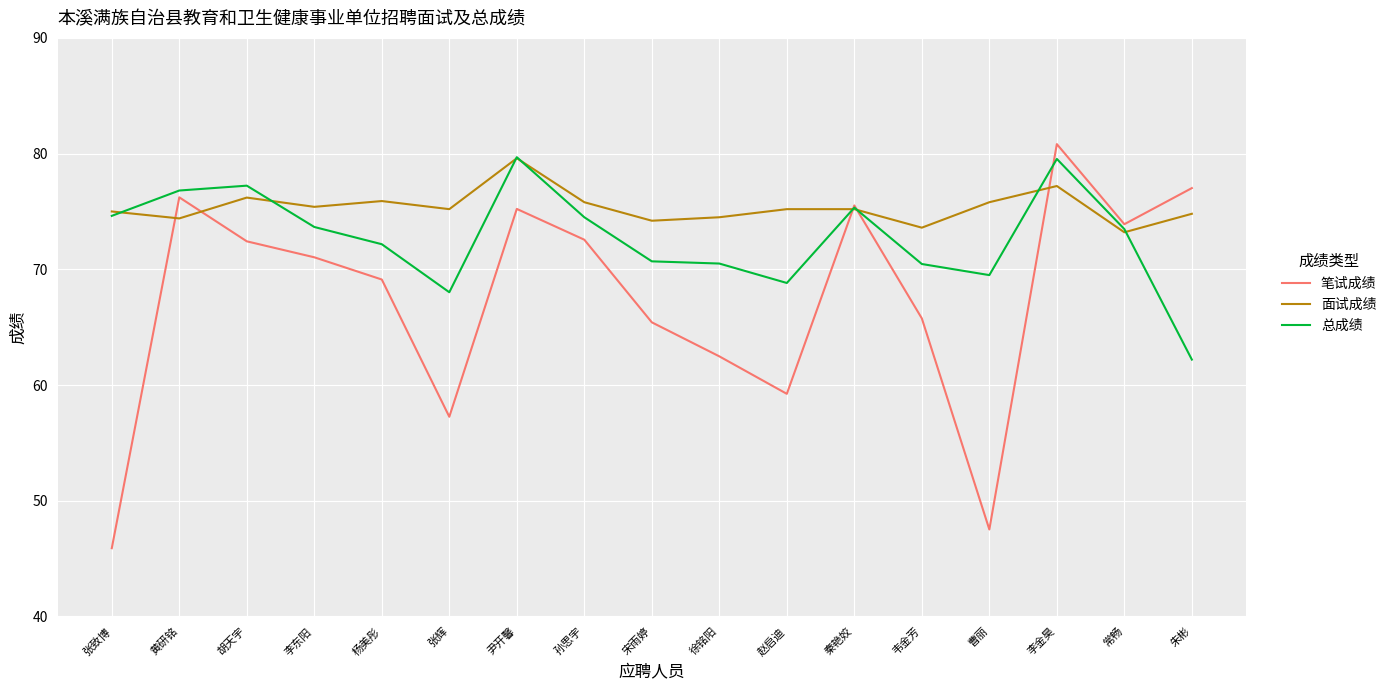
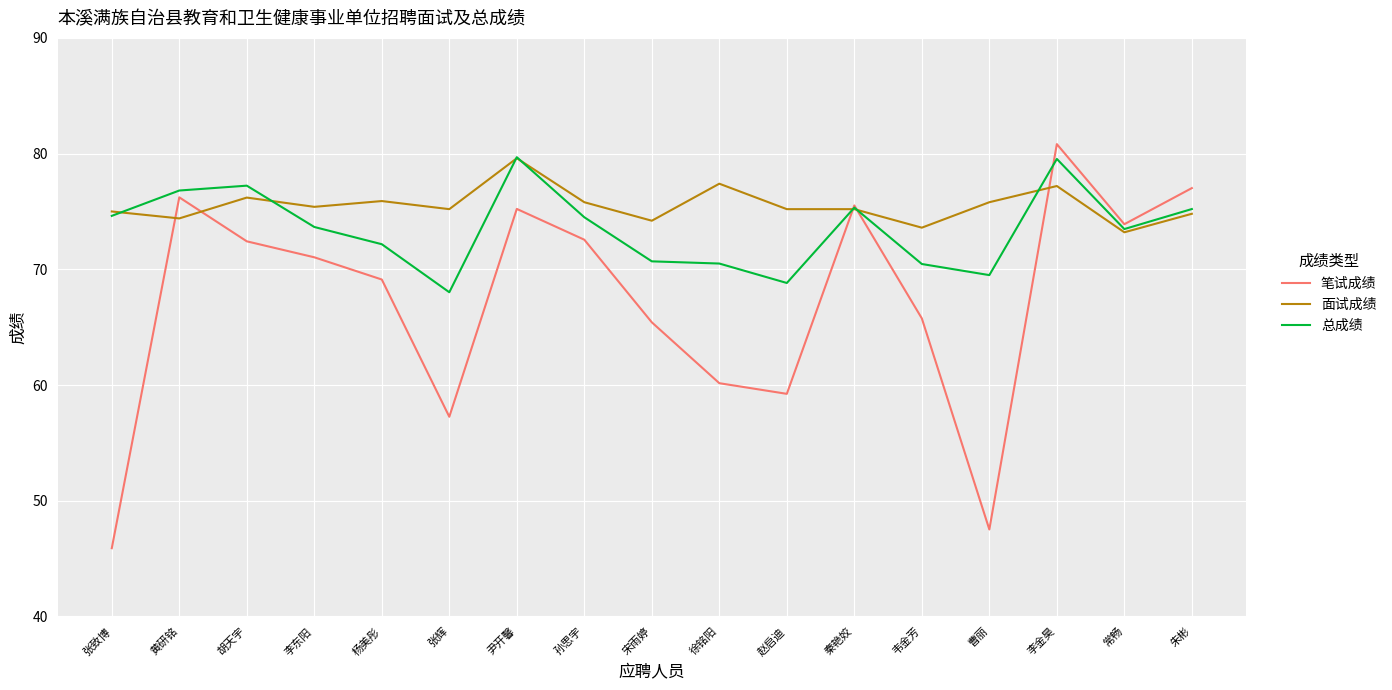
笔试成绩, 徐铭阳: 62.5 -> 60.2
面试成绩, 徐铭阳: 74.5 -> 77.4
总成绩, 朱彬: 62.2 -> 75.2
